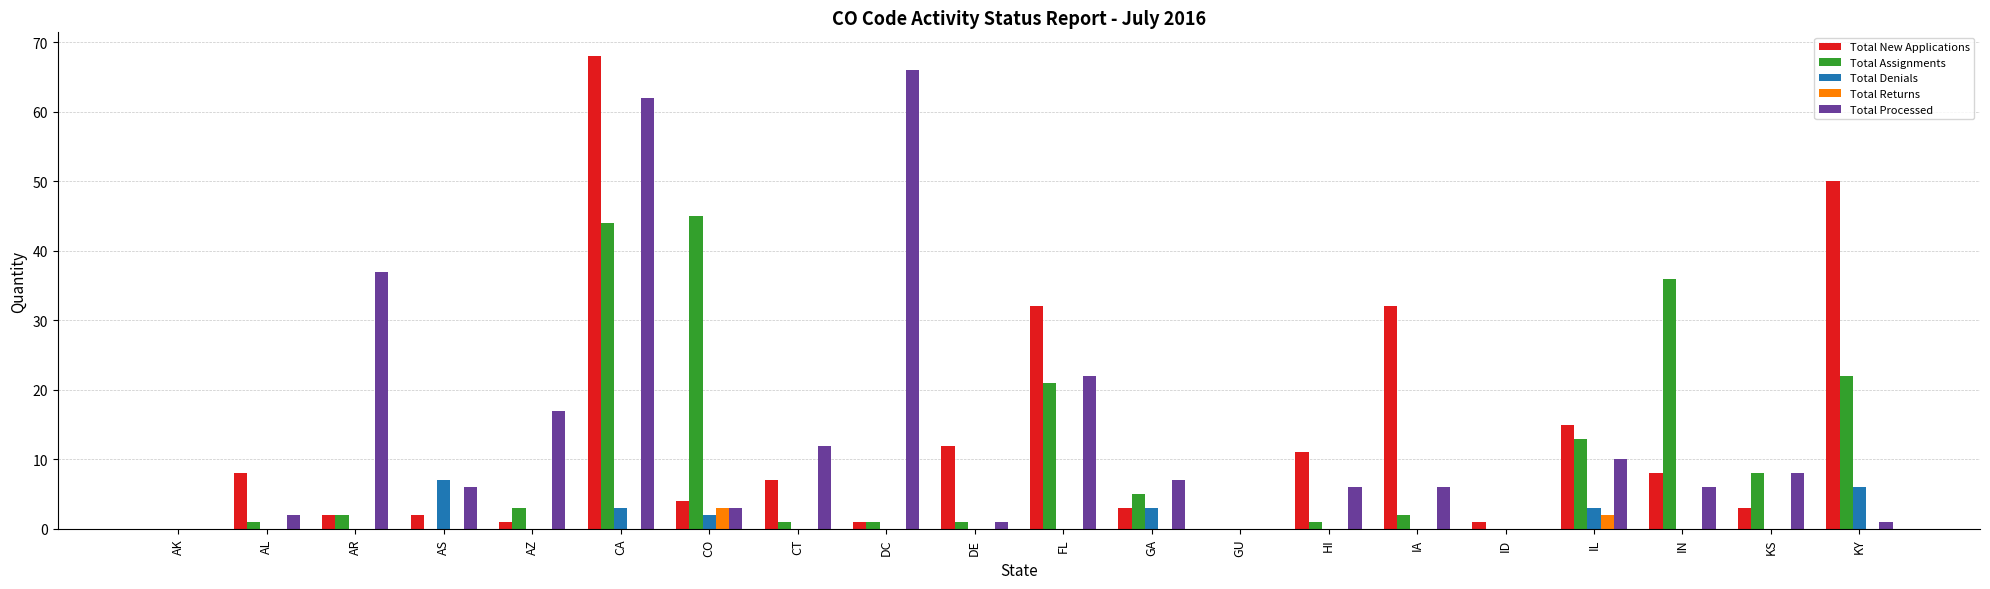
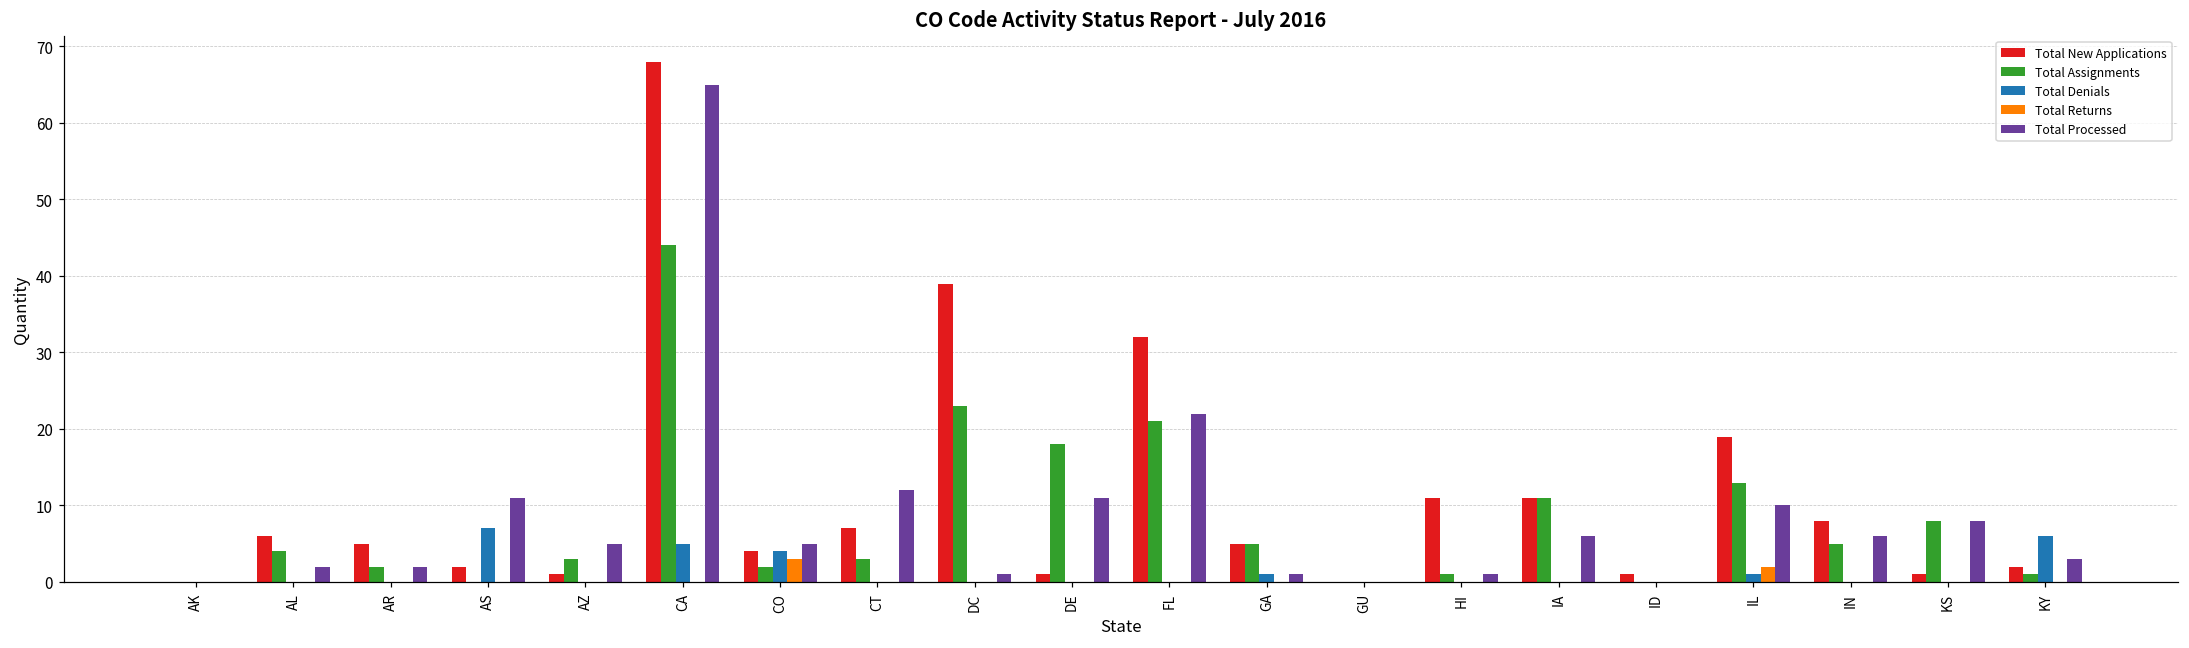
Total New Applications, AL: 8 -> 6
Total Assignments, AL: 1 -> 4
Total New Applications, AR: 2 -> 5
Total Processed, AR: 37 -> 2
Total Processed, AS: 6 -> 11
Total Processed, AZ: 17 -> 5
Total Denials, CA: 3 -> 5
Total Processed, CA: 62 -> 65
Total Assignments, CO: 45 -> 2
Total Denials, CO: 2 -> 4
Total Processed, CO: 3 -> 5
Total Assignments, CT: 1 -> 3
Total New Applications, DC: 1 -> 39
Total Assignments, DC: 1 -> 23
Total Processed, DC: 66 -> 1
Total New Applications, DE: 12 -> 1
Total Assignments, DE: 1 -> 18
Total Processed, DE: 1 -> 11
Total New Applications, GA: 3 -> 5
Total Denials, GA: 3 -> 1
Total Processed, GA: 7 -> 1
Total Processed, HI: 6 -> 1
Total New Applications, IA: 32 -> 11
Total Assignments, IA: 2 -> 11
Total New Applications, IL: 15 -> 19
Total Denials, IL: 3 -> 1
Total Assignments, IN: 36 -> 5
Total New Applications, KS: 3 -> 1
Total New Applications, KY: 50 -> 2
Total Assignments, KY: 22 -> 1
Total Processed, KY: 1 -> 3
